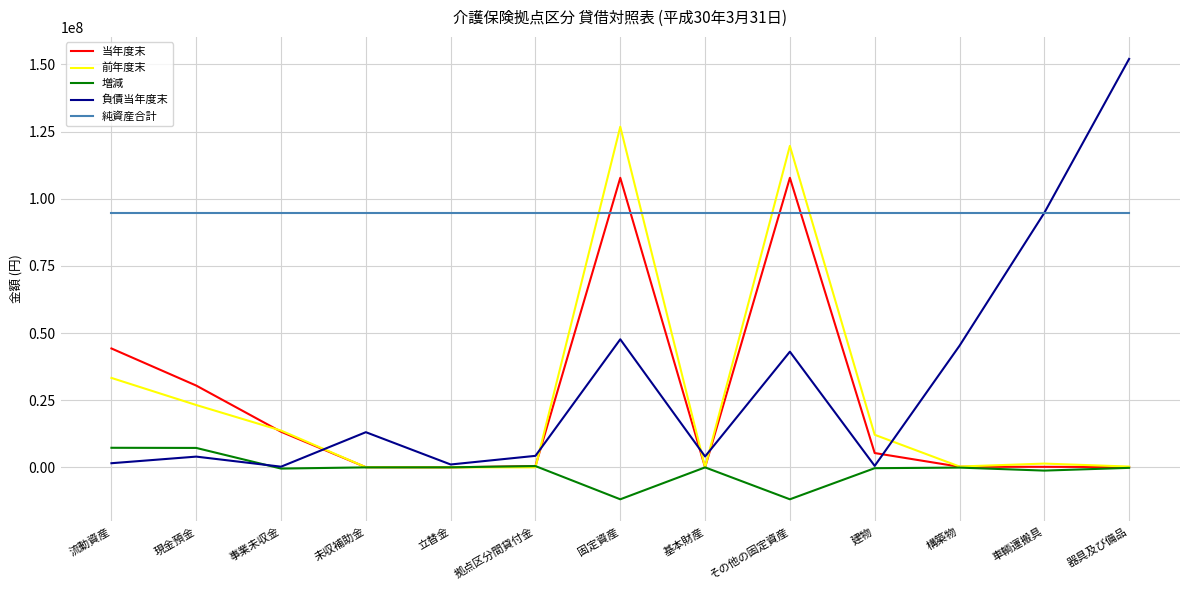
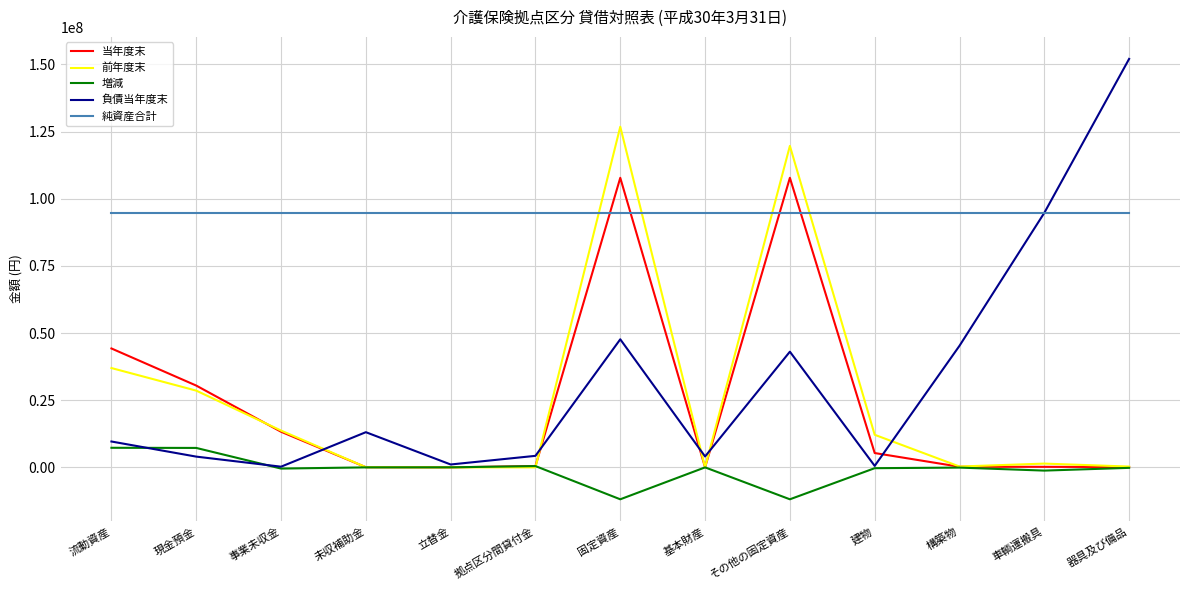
前年度末, 流動資産: 33000000 -> 37000000
負債当年度末, 流動資産: 2000000 -> 10000000
前年度末, 現金預金: 23000000 -> 29000000
